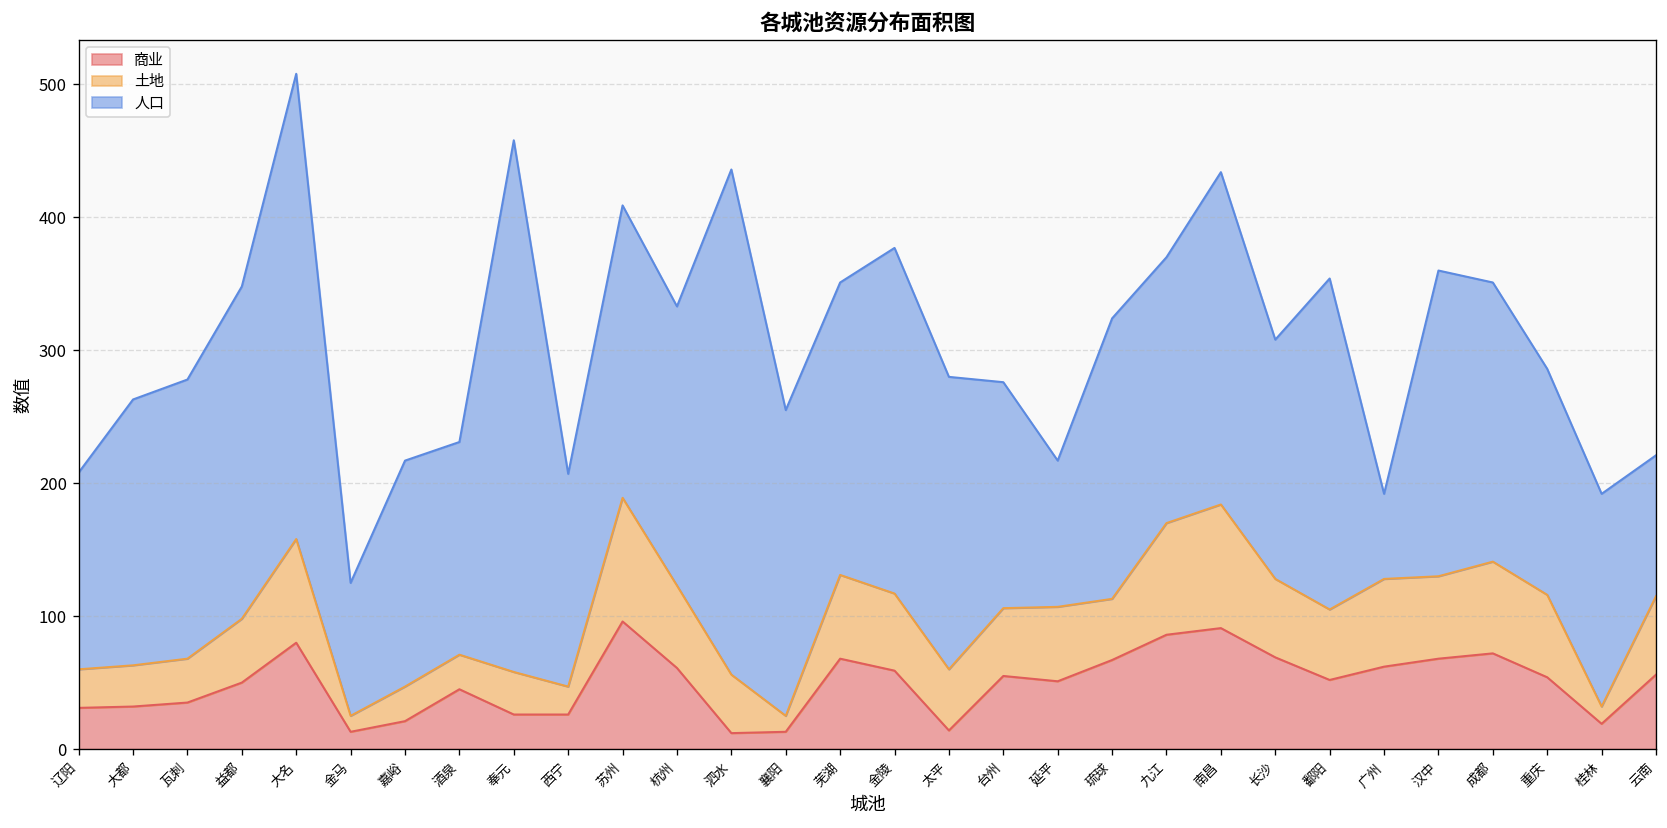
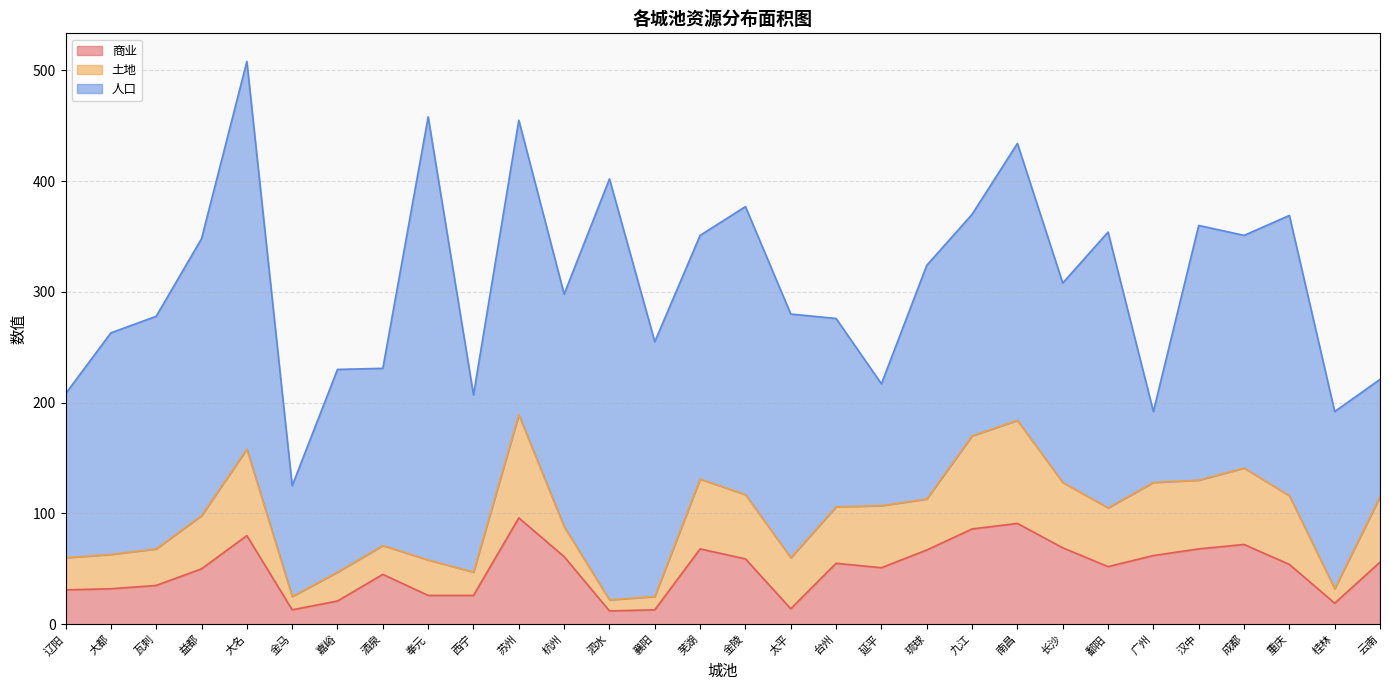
人口, 嘉峪: 170 -> 183
人口, 苏州: 220 -> 266
土地, 杭州: 62 -> 27
土地, 泗水: 44 -> 10
人口, 重庆: 170 -> 253
